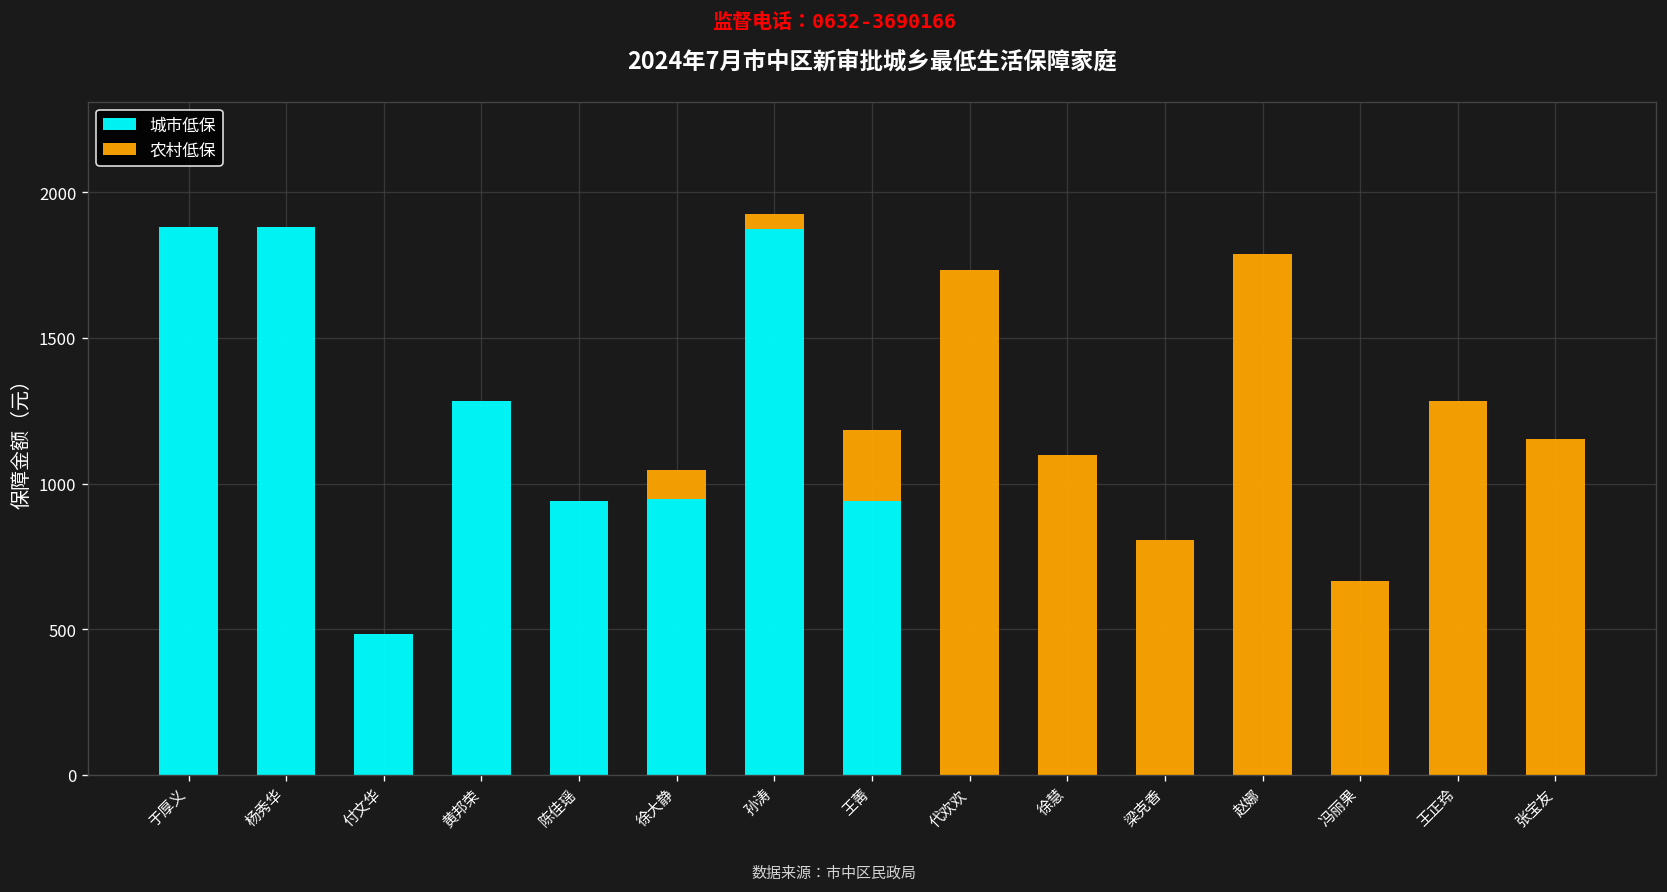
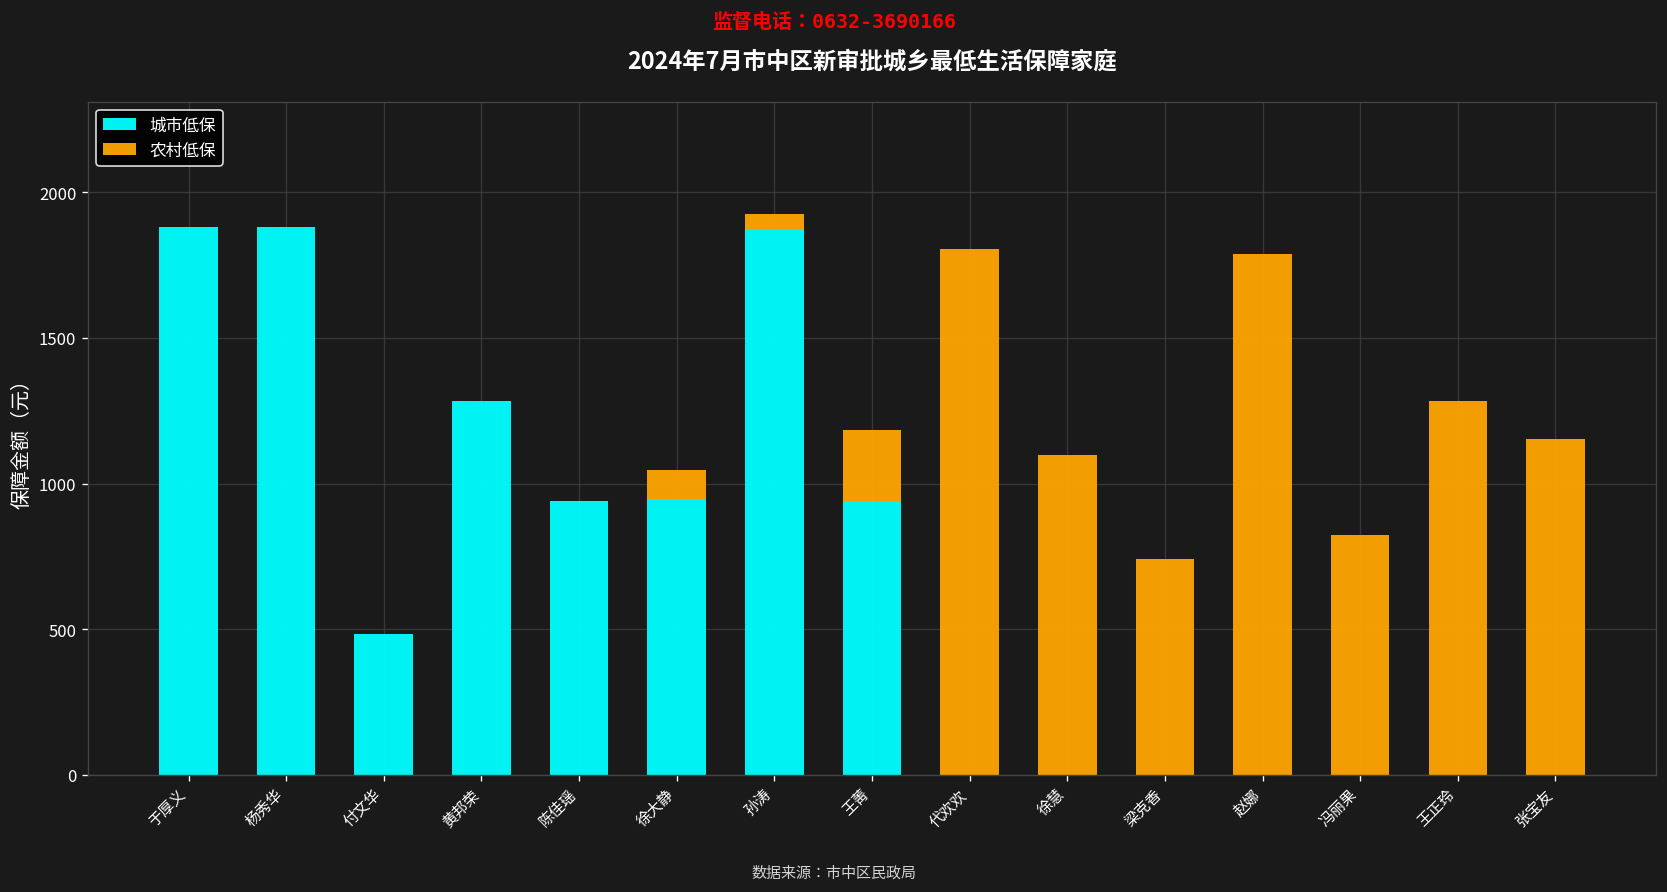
农村低保, 代欢欢: 1730 -> 1810
农村低保, 梁克香: 810 -> 740
农村低保, 冯丽果: 670 -> 820
